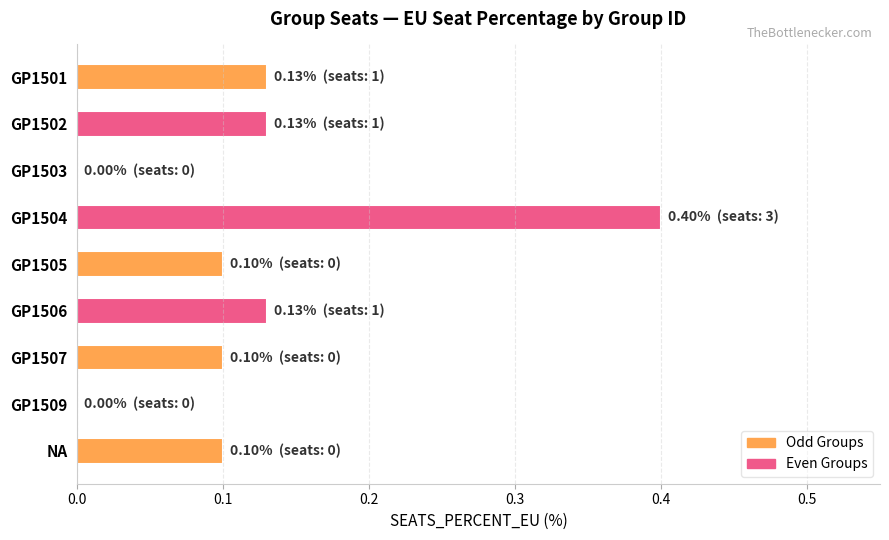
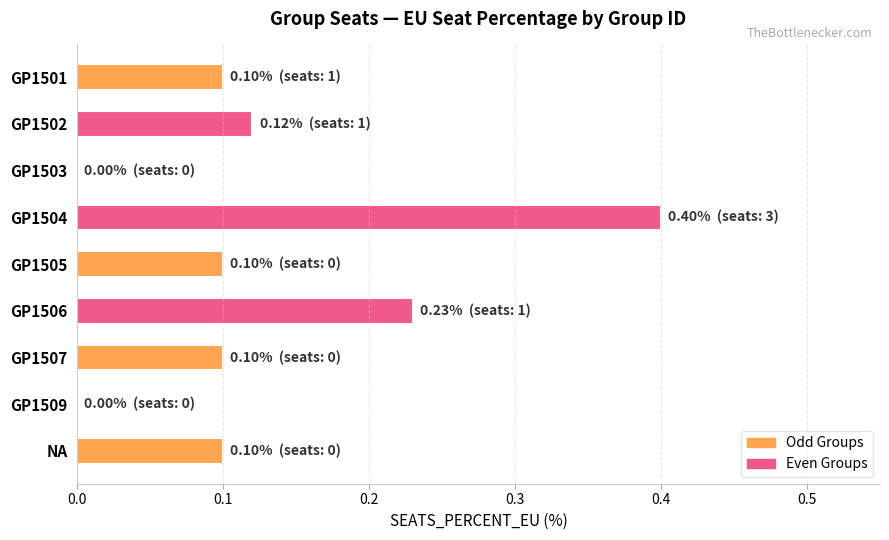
GP1501: 0.13% -> 0.10%
GP1502: 0.13% -> 0.12%
GP1506: 0.13% -> 0.23%
